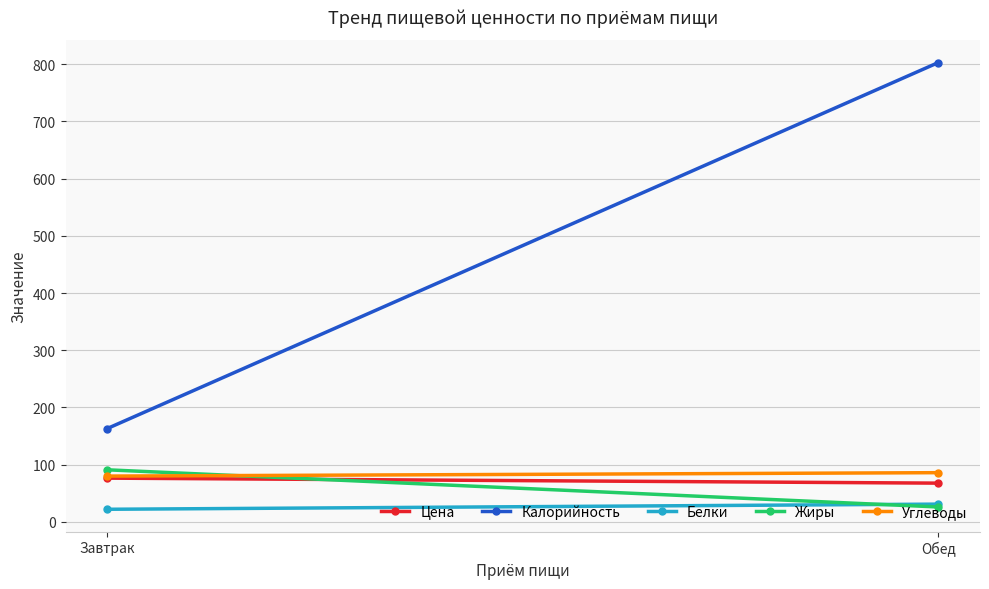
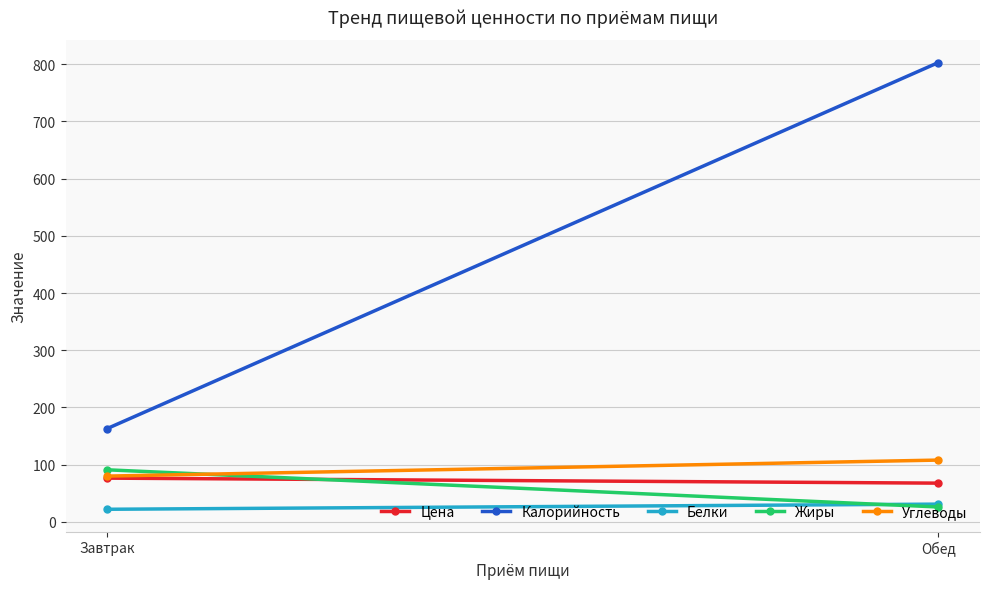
Углеводы, Обед: 90 -> 110
